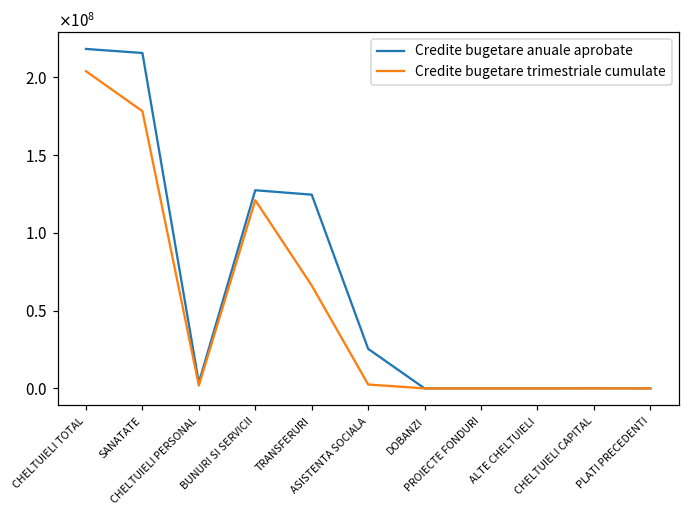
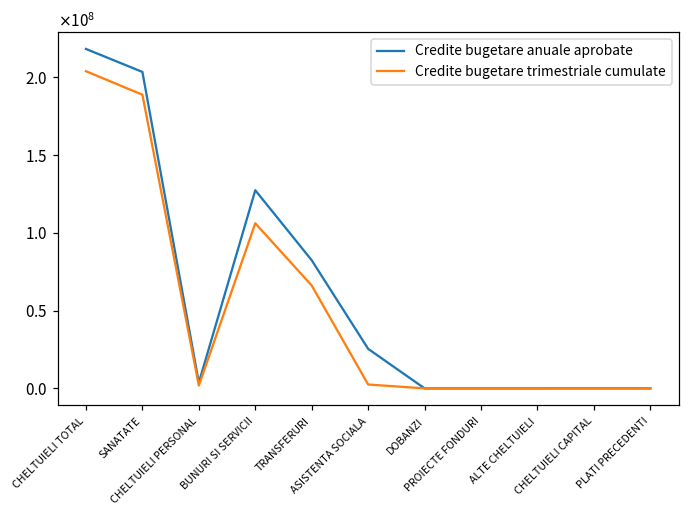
Credite bugetare anuale aprobate, SANATATE: 216000000 -> 204000000
Credite bugetare trimestriale cumulate, SANATATE: 178000000 -> 189000000
Credite bugetare trimestriale cumulate, BUNURI SI SERVICII: 121000000 -> 106000000
Credite bugetare anuale aprobate, TRANSFERURI: 125000000 -> 82000000
